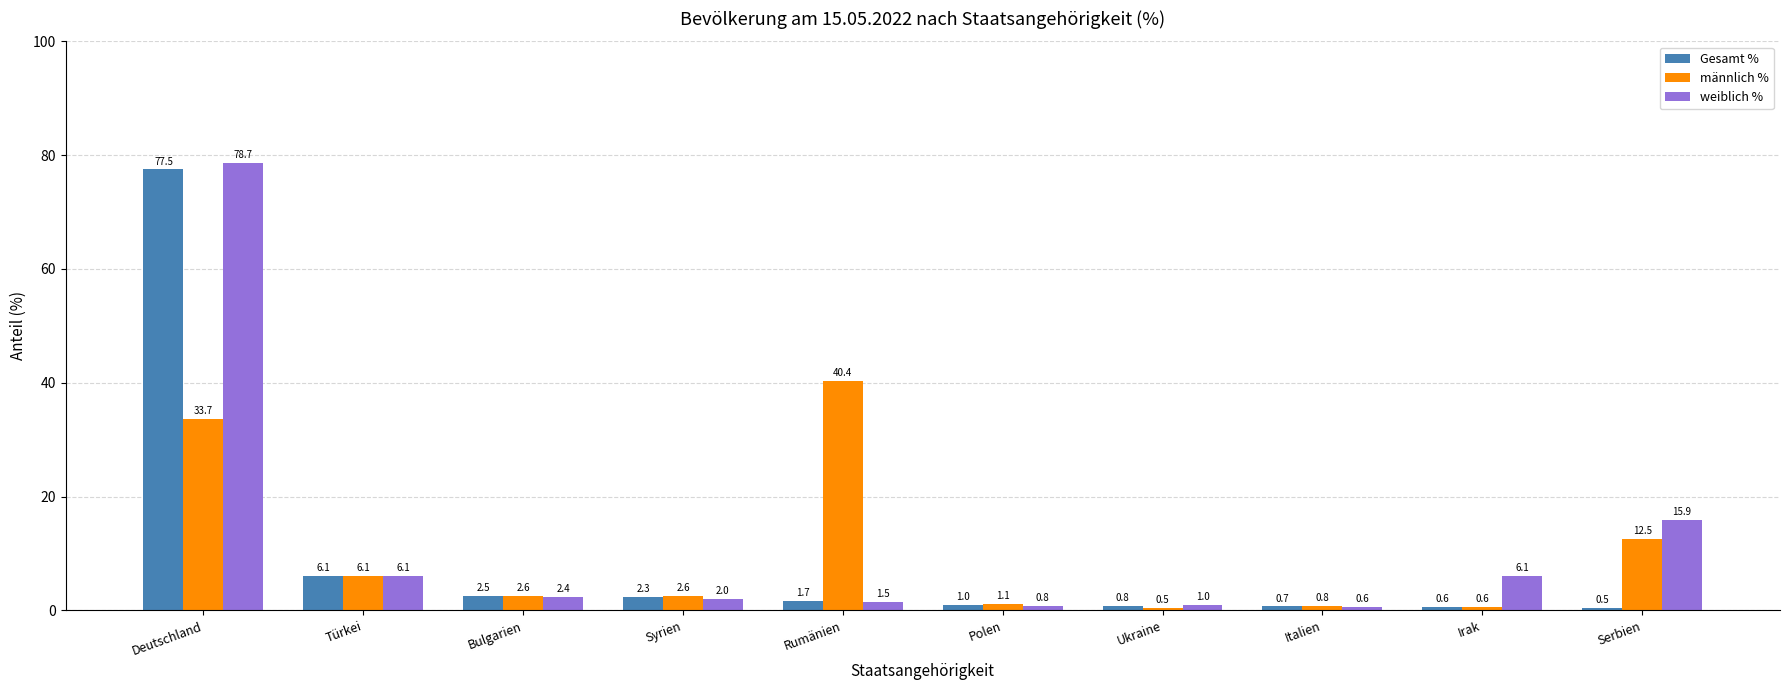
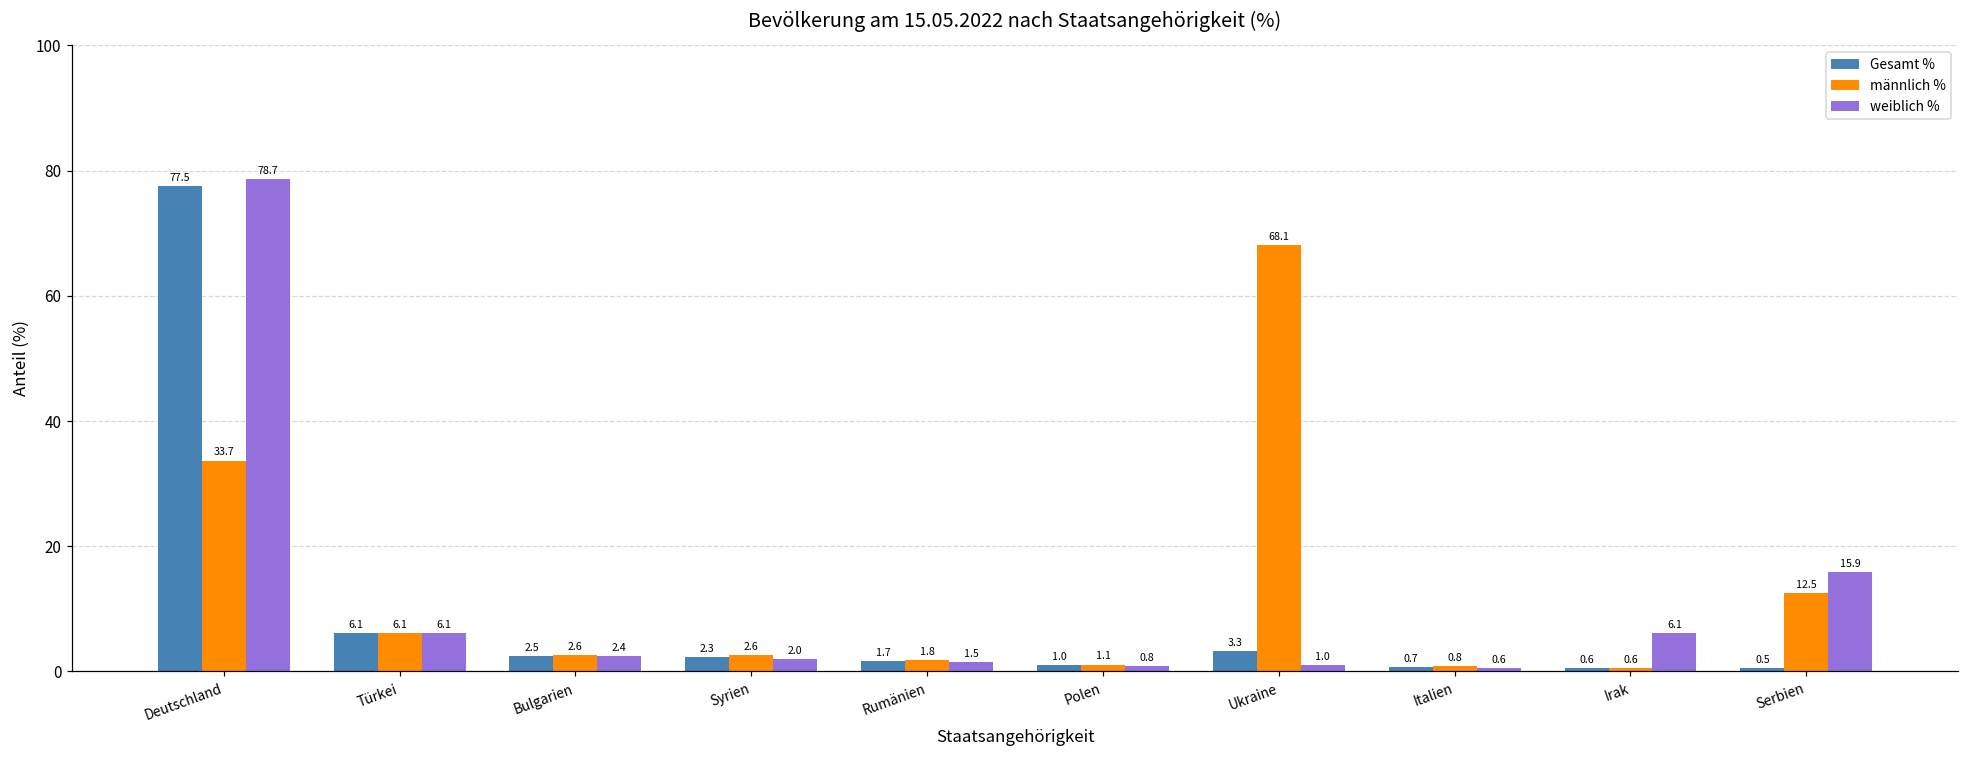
männlich %, Rumänien: 40.4 -> 1.8
Gesamt %, Ukraine: 0.8 -> 3.3
männlich %, Ukraine: 0.5 -> 68.1
